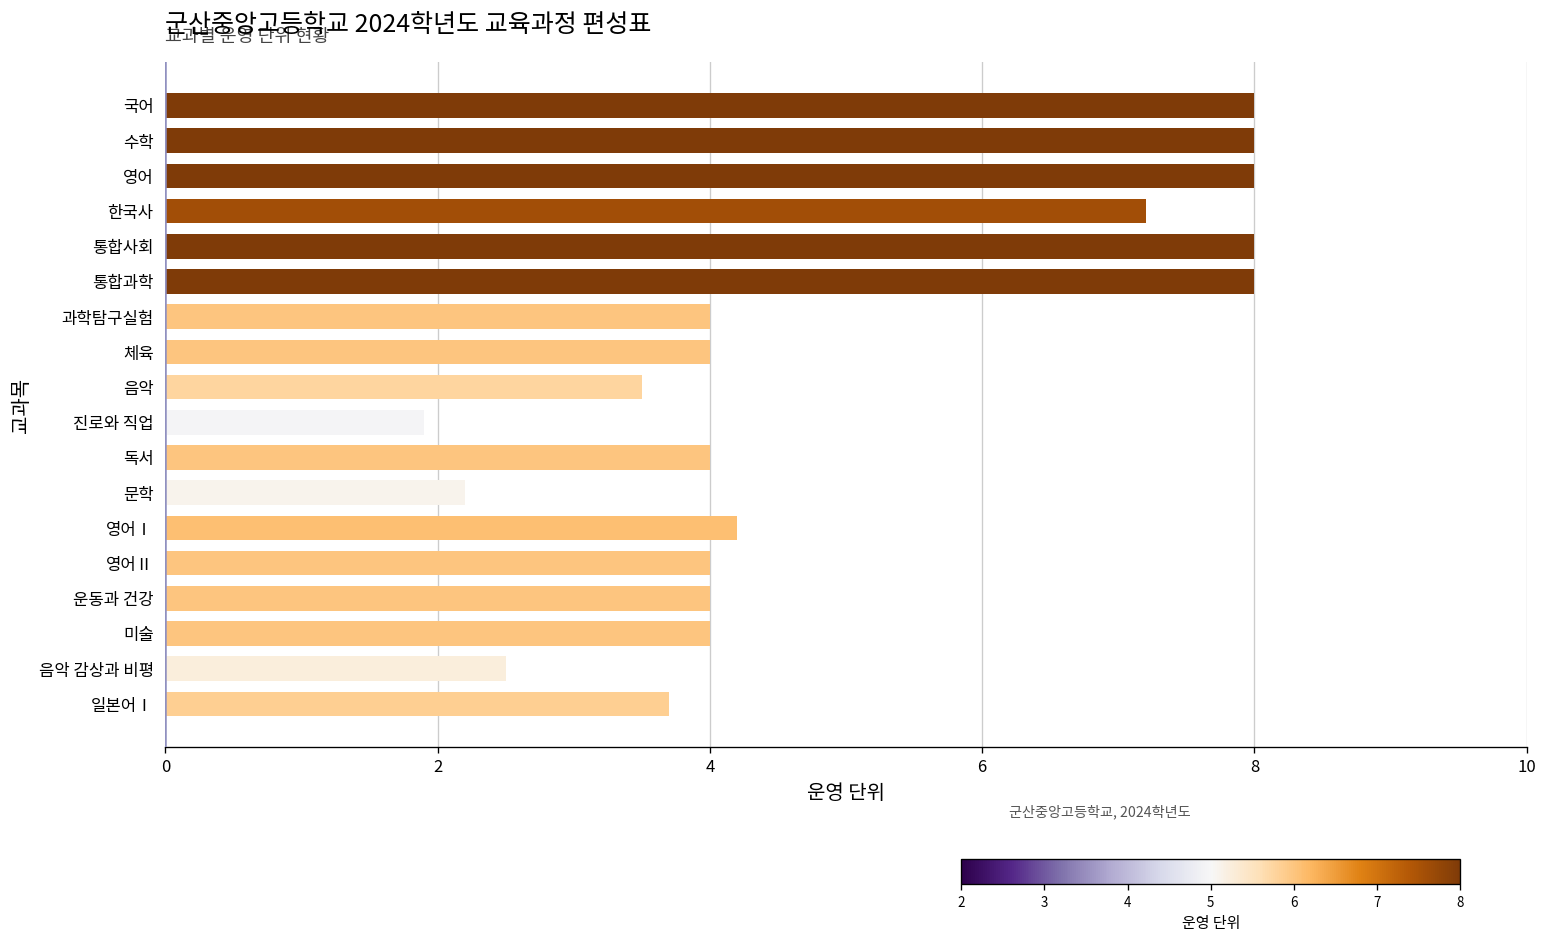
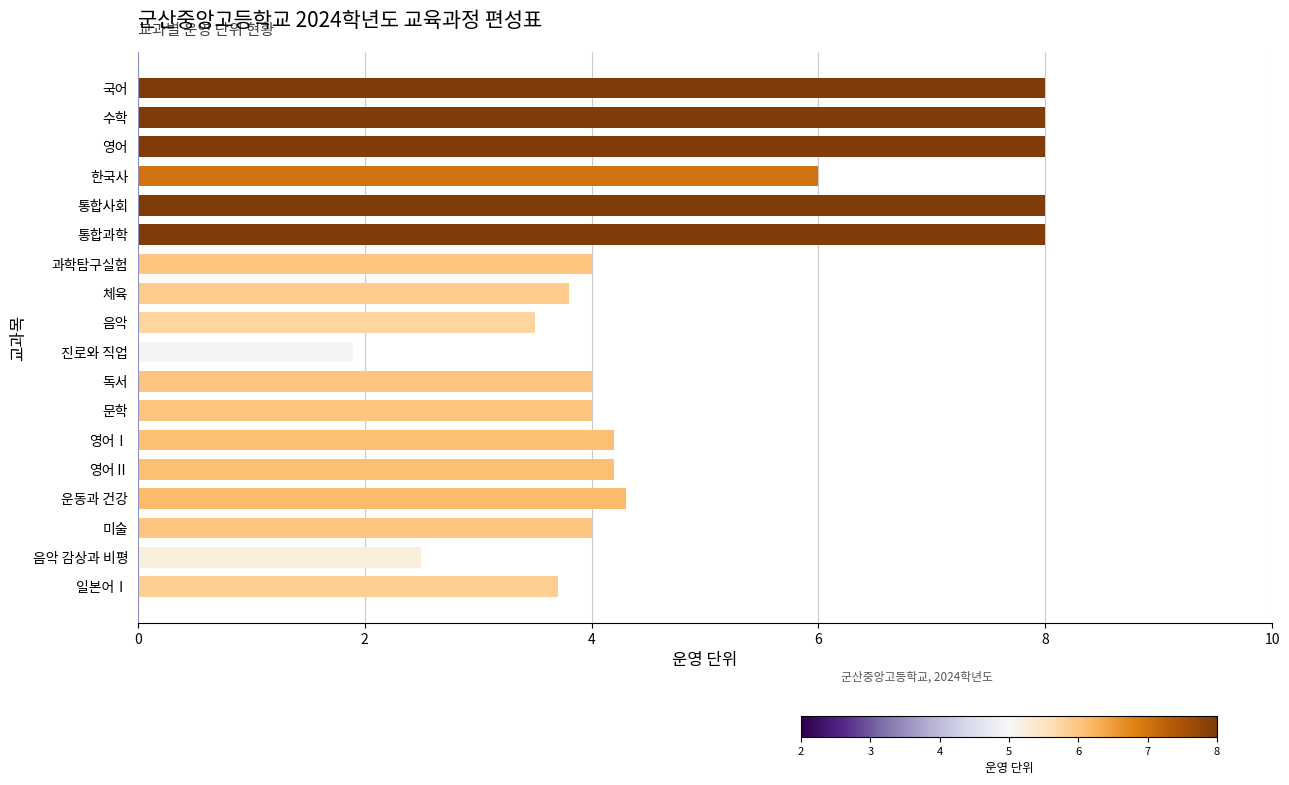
한국사: 7.2 -> 6.0
체육: 4.0 -> 3.8
문학: 2.2 -> 4.0
영어Ⅱ: 4.0 -> 4.2
운동과 건강: 4.0 -> 4.3
